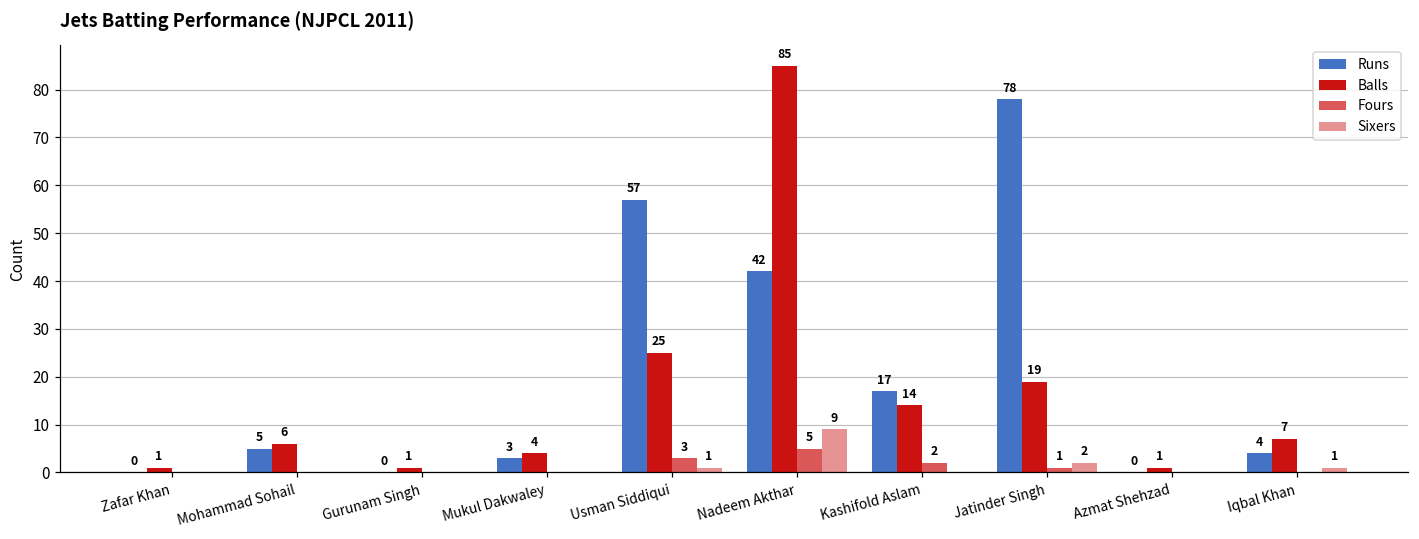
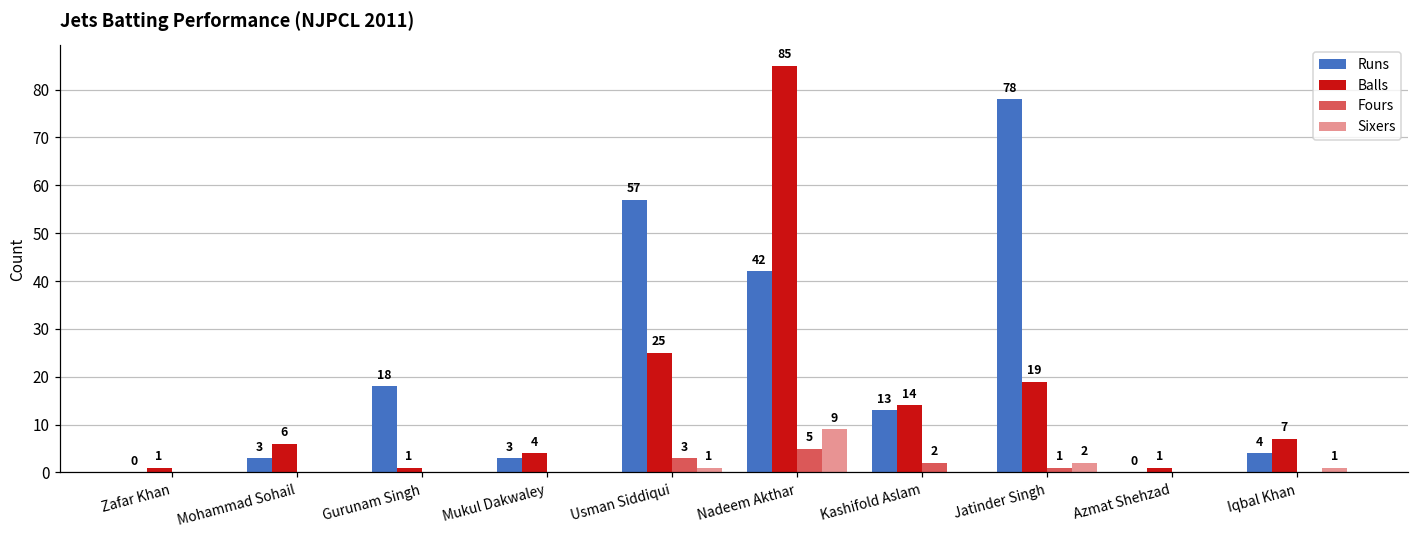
Runs, Mohammad Sohail: 5 -> 3
Runs, Gurunam Singh: 0 -> 18
Runs, Kashifold Aslam: 17 -> 13
